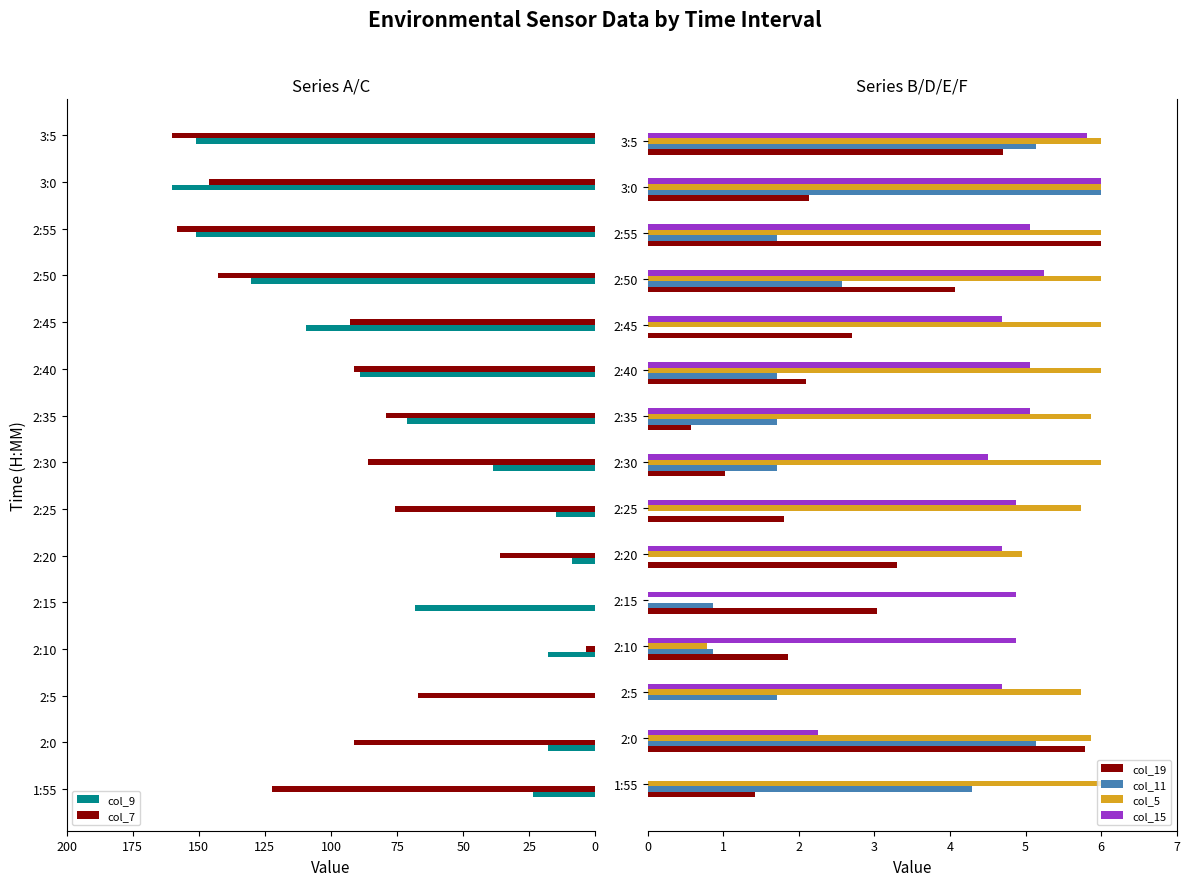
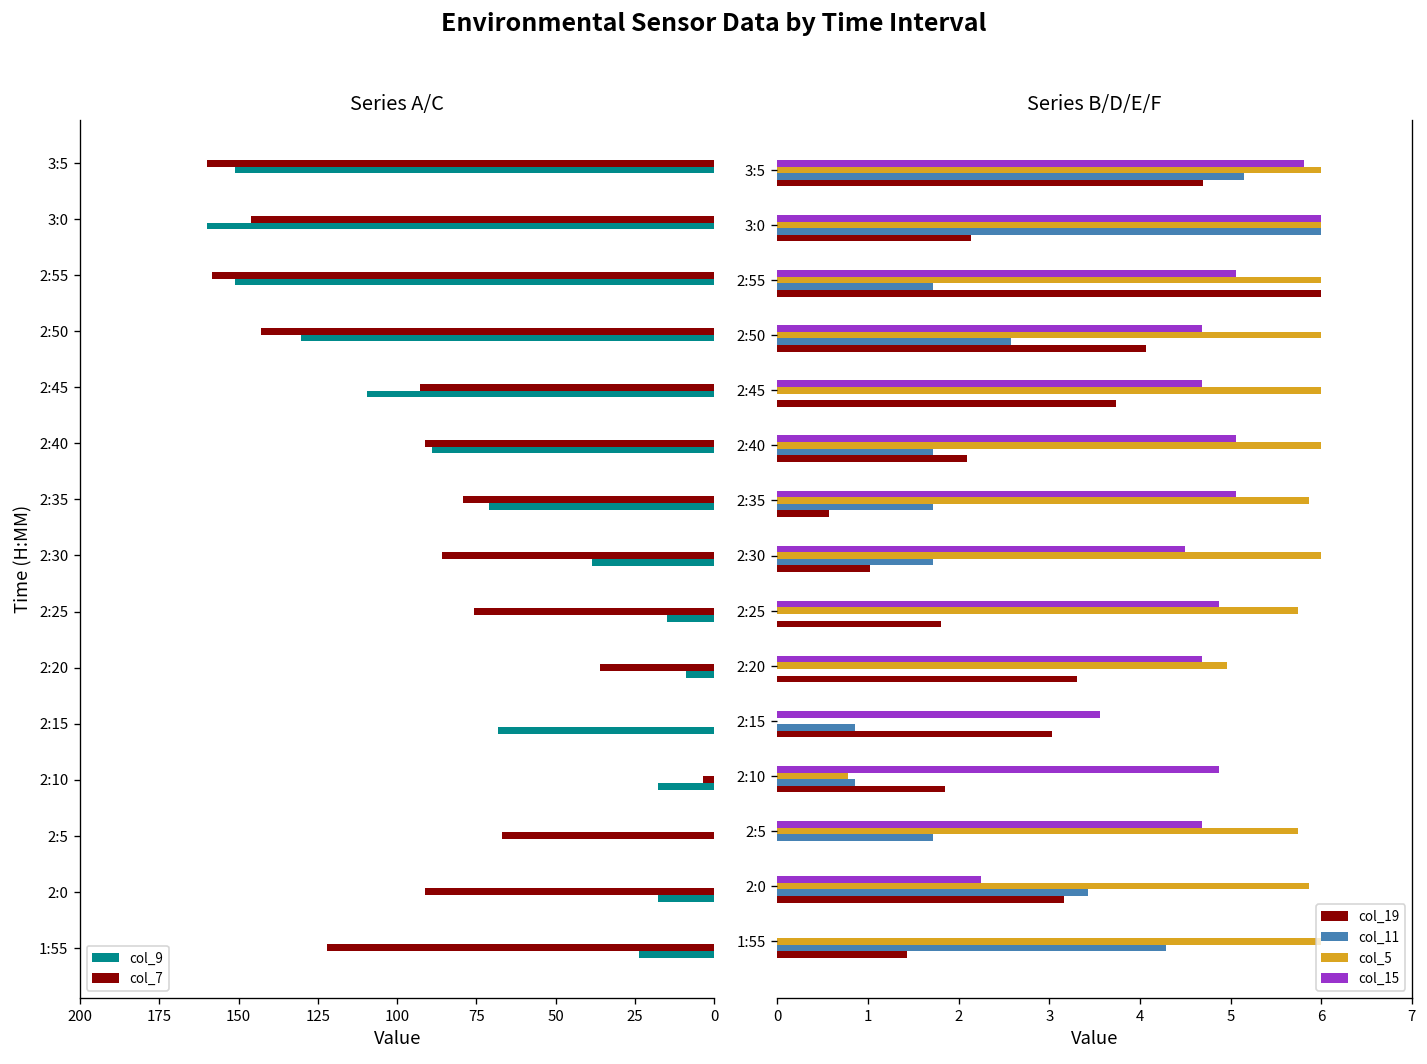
Series B/D/E/F, col_15, 2:50: 5.2 -> 4.7
Series B/D/E/F, col_19, 2:45: 2.7 -> 3.7
Series B/D/E/F, col_15, 2:15: 4.9 -> 3.6
Series B/D/E/F, col_11, 2:0: 5.1 -> 3.4
Series B/D/E/F, col_19, 2:0: 5.8 -> 3.2
